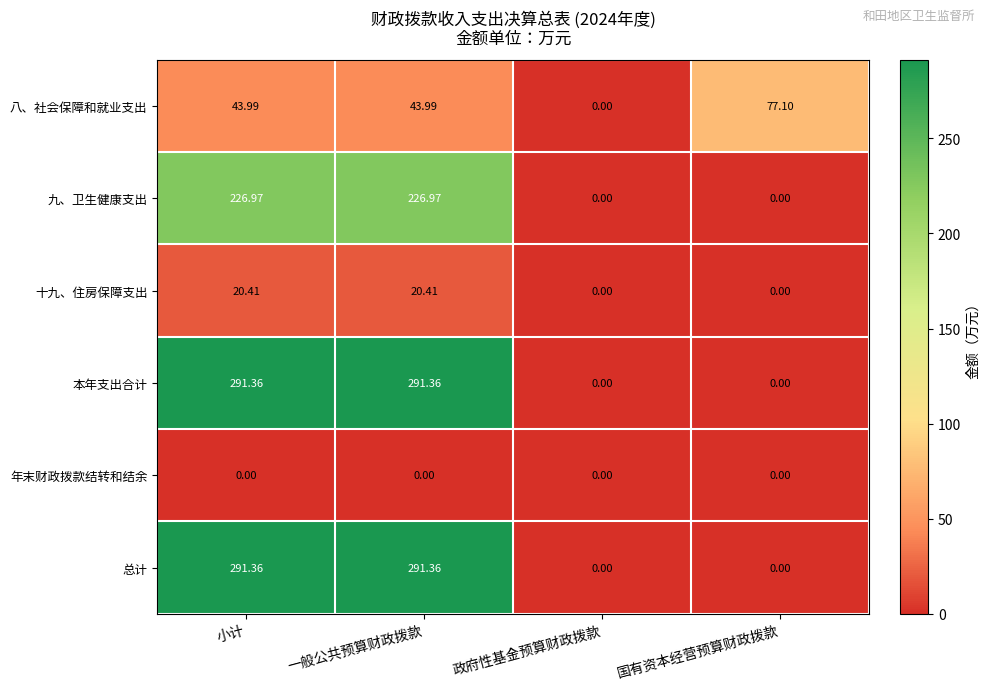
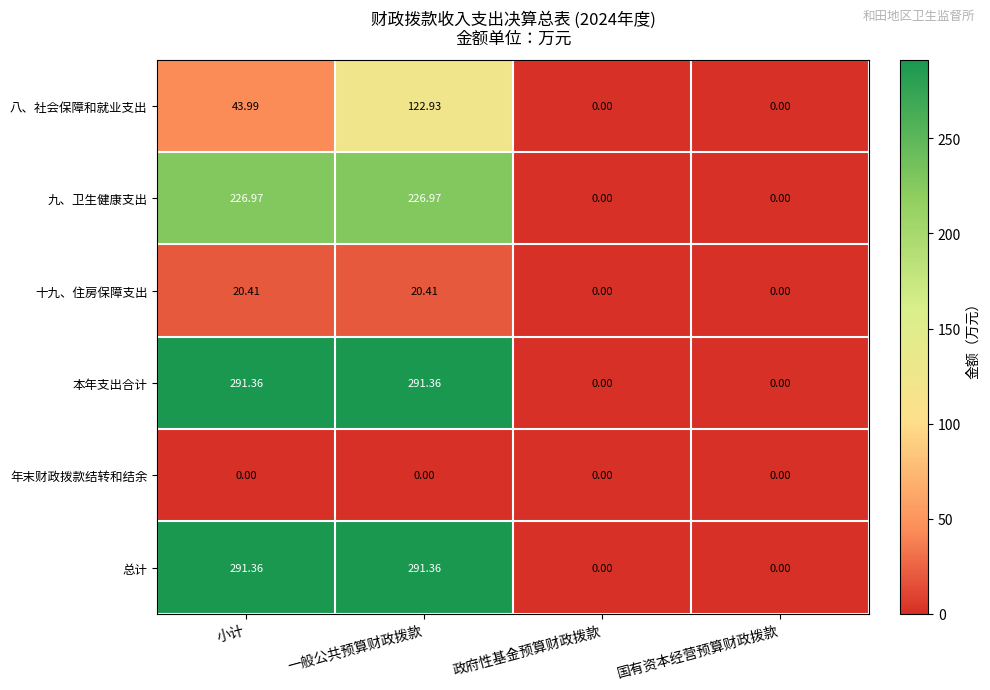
八、社会保障和就业支出, 一般公共预算财政拨款: 43.99 -> 122.93
八、社会保障和就业支出, 国有资本经营预算财政拨款: 77.10 -> 0.00
